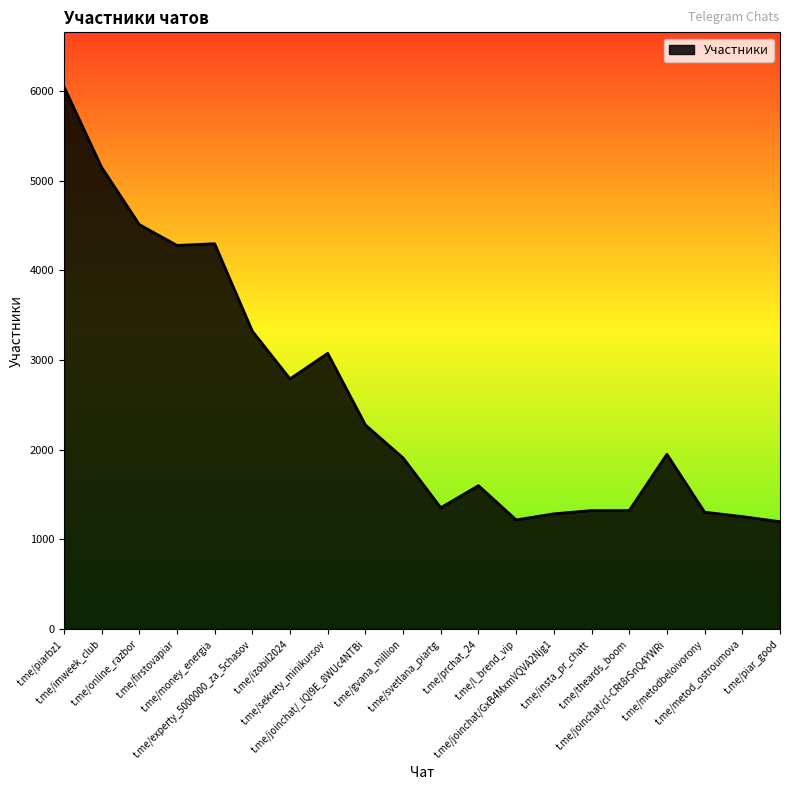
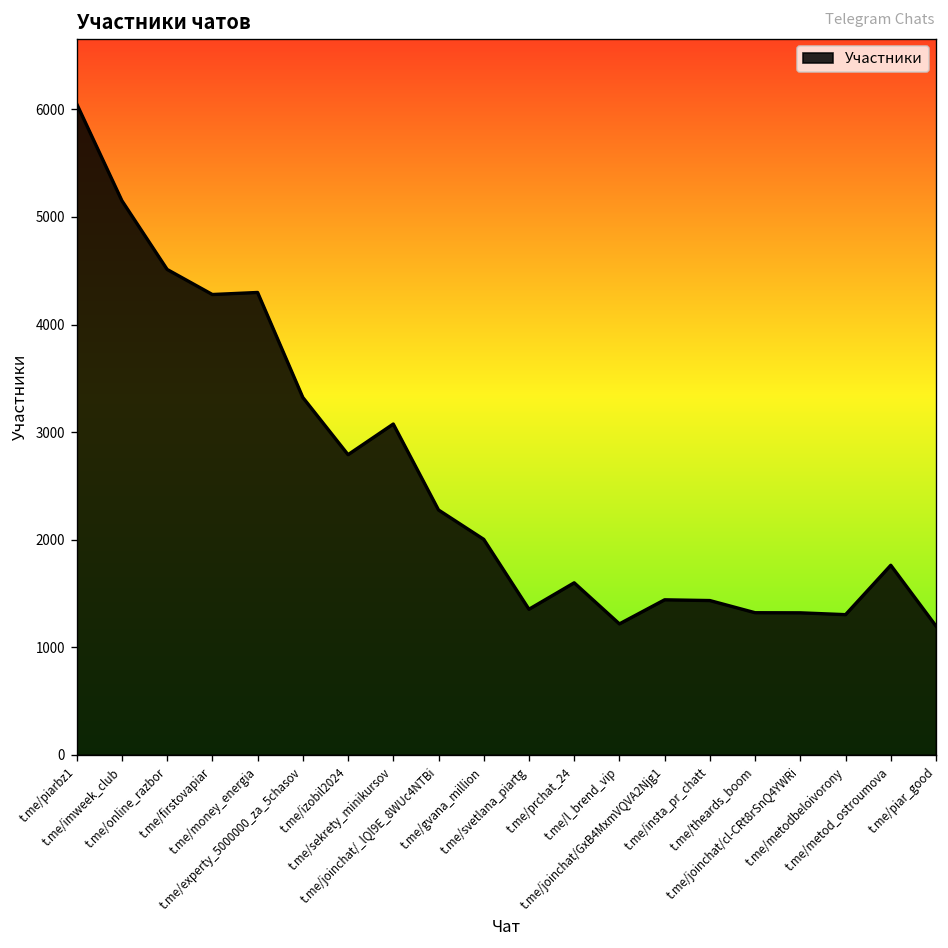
t.me/gvana_million: 1900 -> 2000
t.me/joinchat/GxB4MxmVQVA2Njg1: 1300 -> 1400
t.me/insta_pr_chatt: 1300 -> 1400
t.me/joinchat/cl-CRt8rSnQ4YWRi: 1900 -> 1300
t.me/metod_ostroumova: 1300 -> 1800
